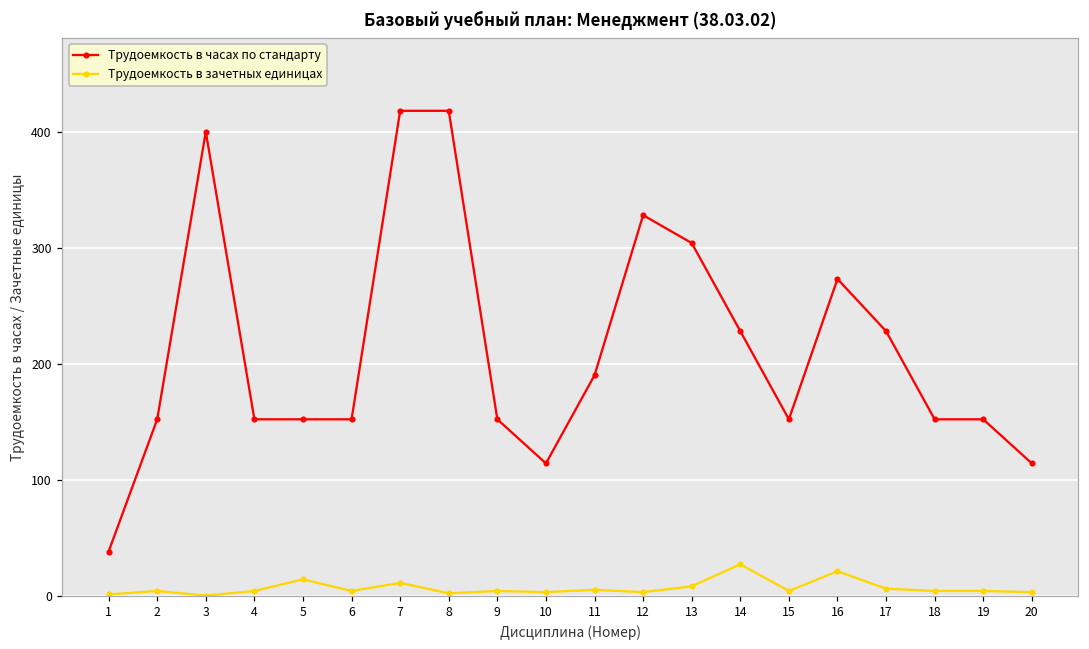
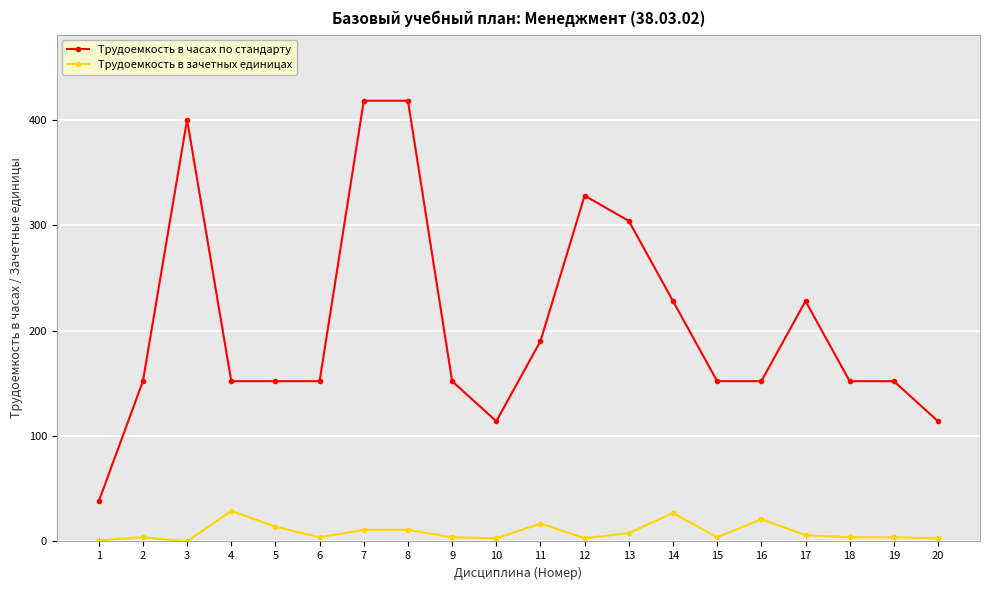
Трудоемкость в зачетных единицах, 4: 4 -> 29
Трудоемкость в зачетных единицах, 8: 2 -> 11
Трудоемкость в зачетных единицах, 11: 5 -> 17
Трудоемкость в часах по стандарту, 16: 273 -> 152
